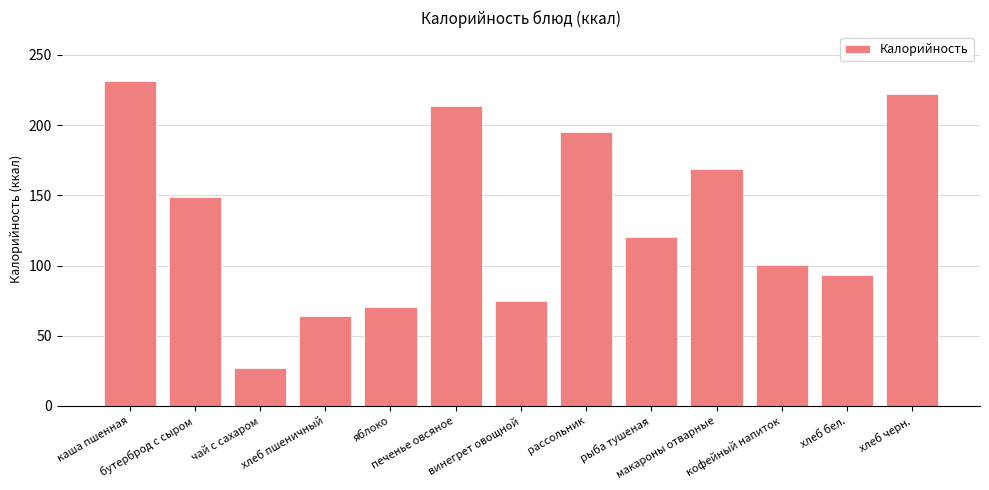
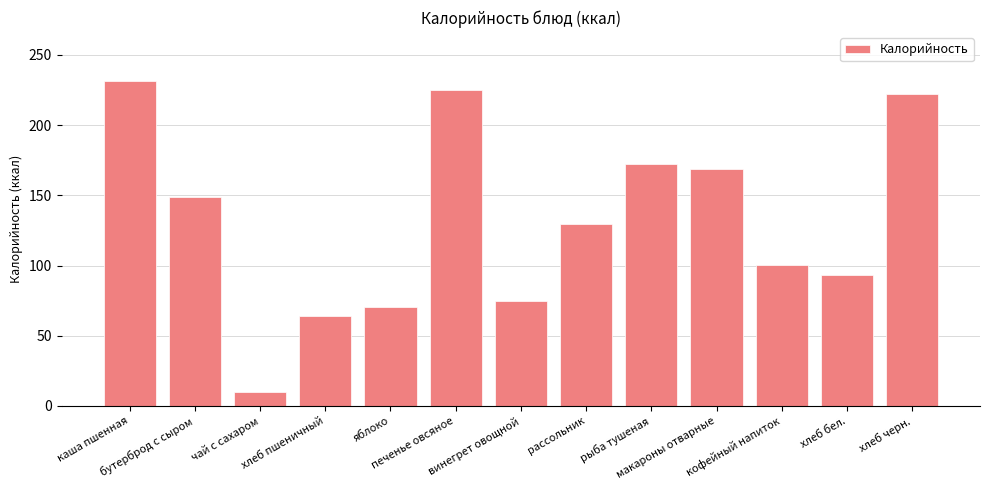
чай с сахаром: 27 -> 10
печенье овсяное: 214 -> 225
рассольник: 195 -> 129
рыба тушеная: 121 -> 173
